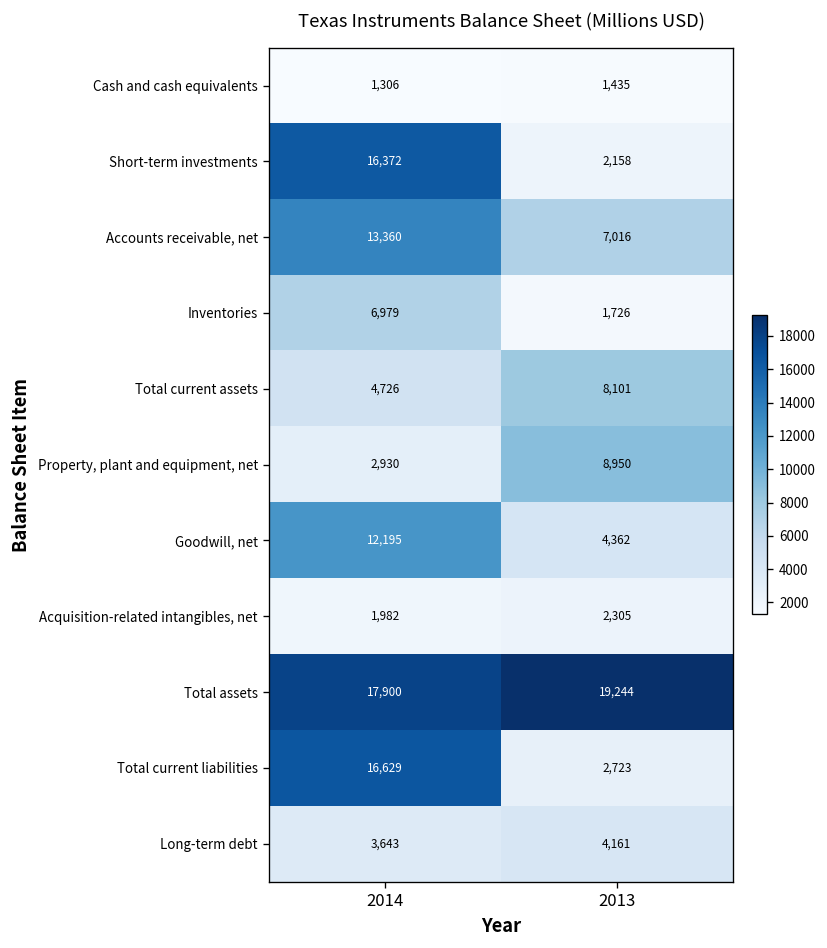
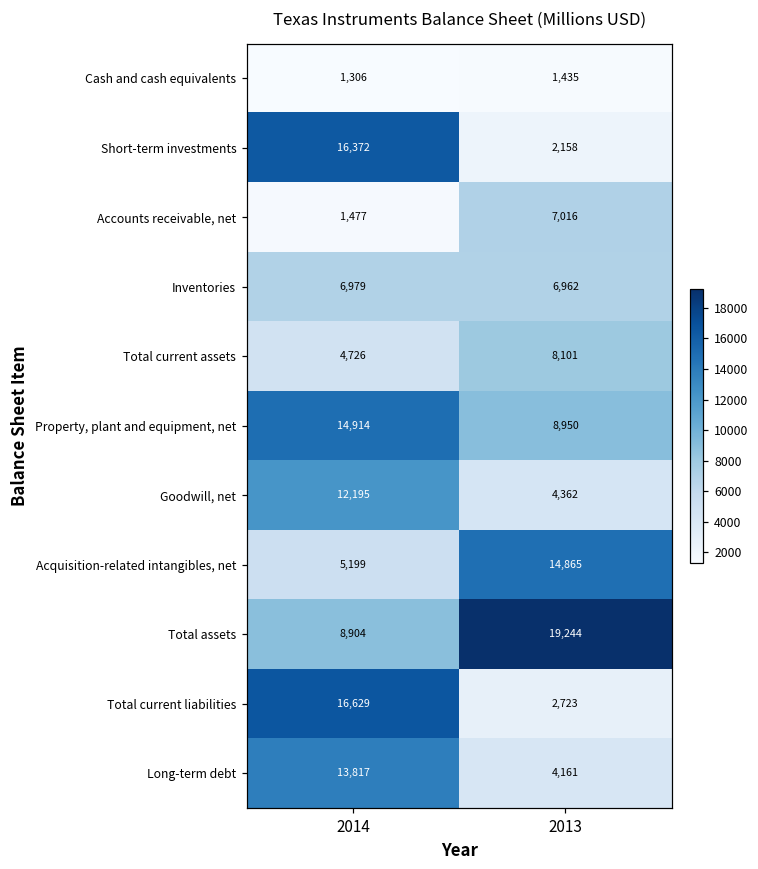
Accounts receivable, net, 2014: 13,360 -> 1,477
Inventories, 2013: 1,726 -> 6,962
Property, plant and equipment, net, 2014: 2,930 -> 14,914
Acquisition-related intangibles, net, 2014: 1,982 -> 5,199
Acquisition-related intangibles, net, 2013: 2,305 -> 14,865
Total assets, 2014: 17,900 -> 8,904
Long-term debt, 2014: 3,643 -> 13,817
